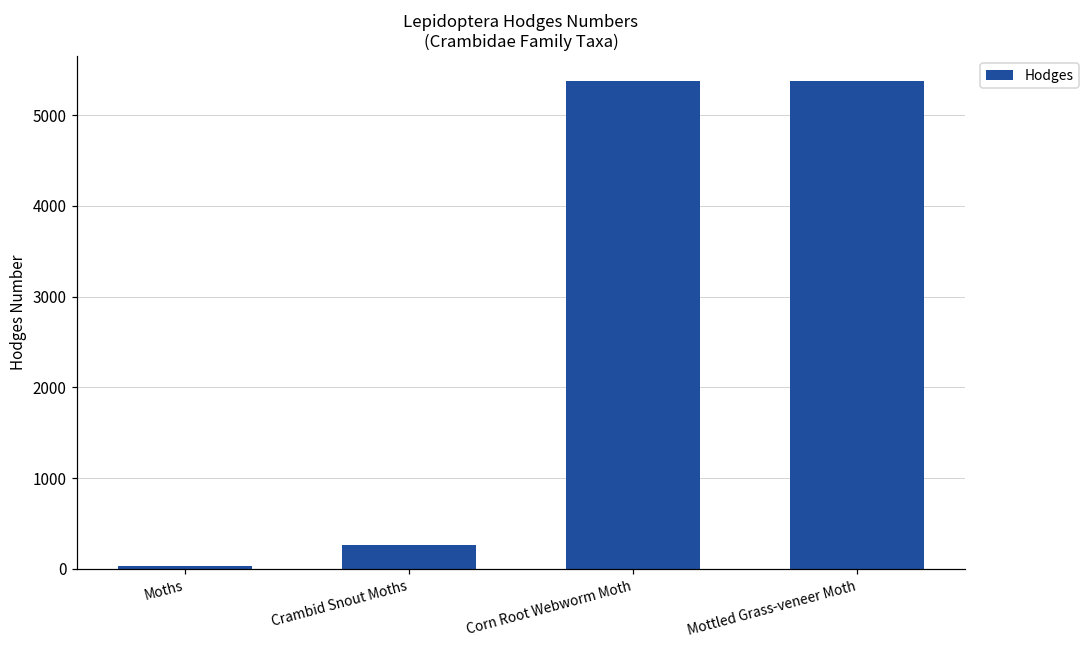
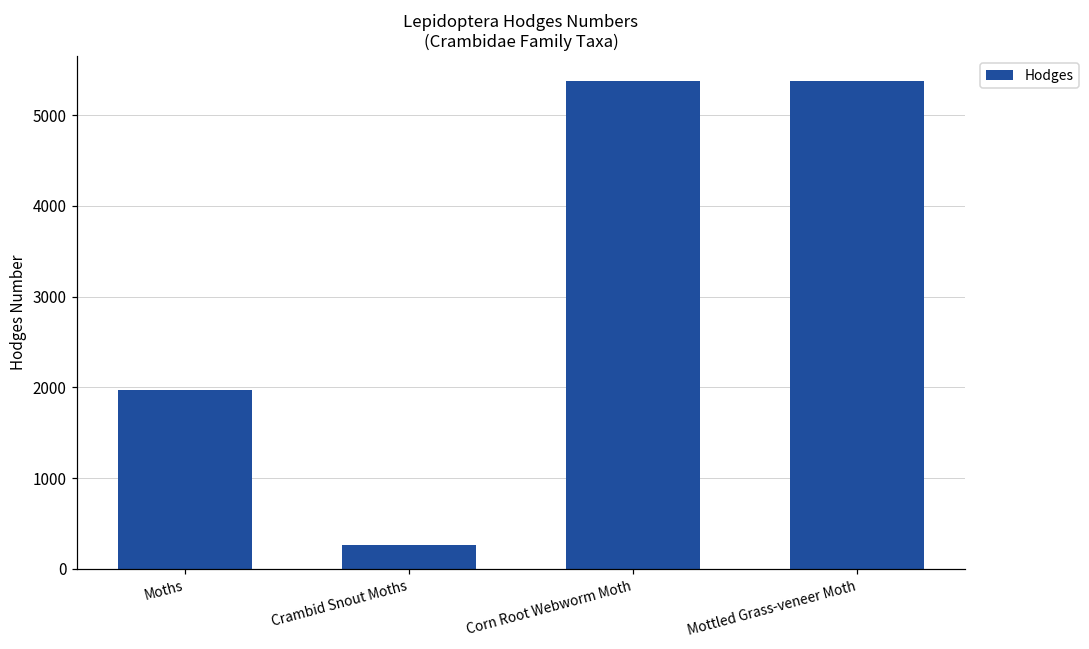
Moths: 0 -> 2000
